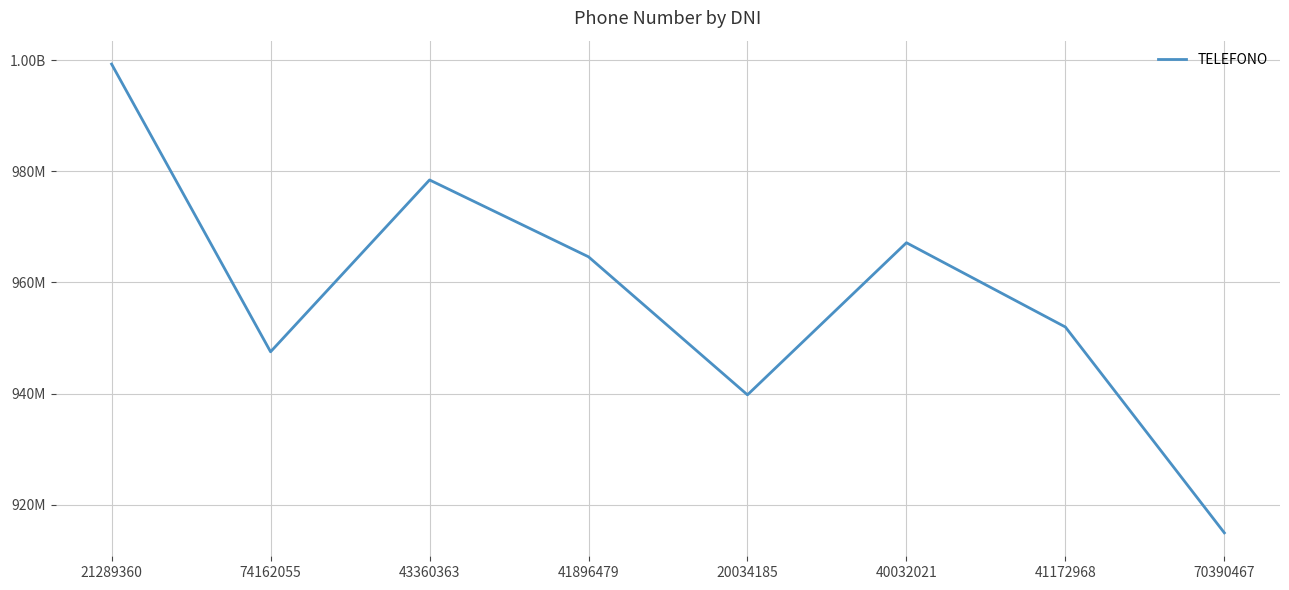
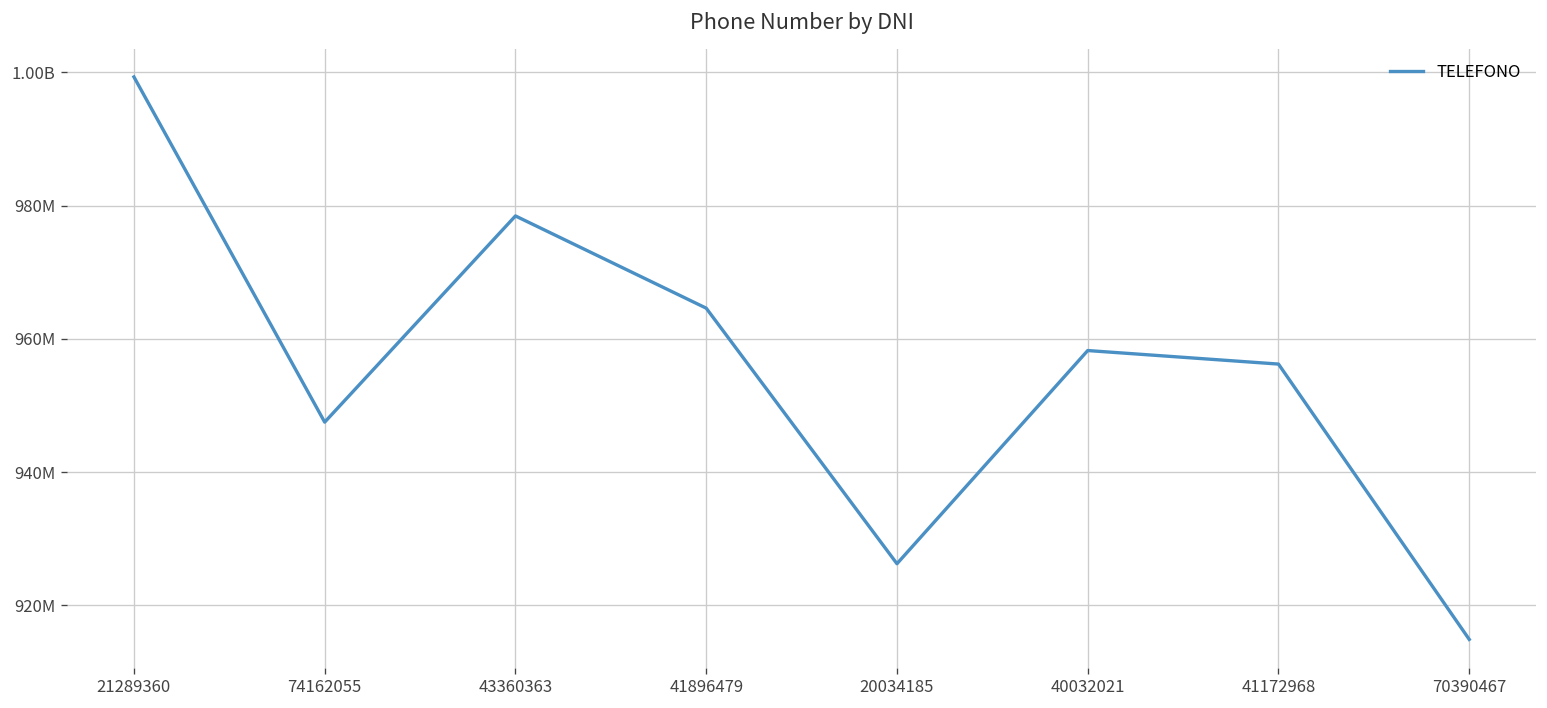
20034185: 940000000 -> 926000000
40032021: 967000000 -> 958000000
41172968: 952000000 -> 956000000
